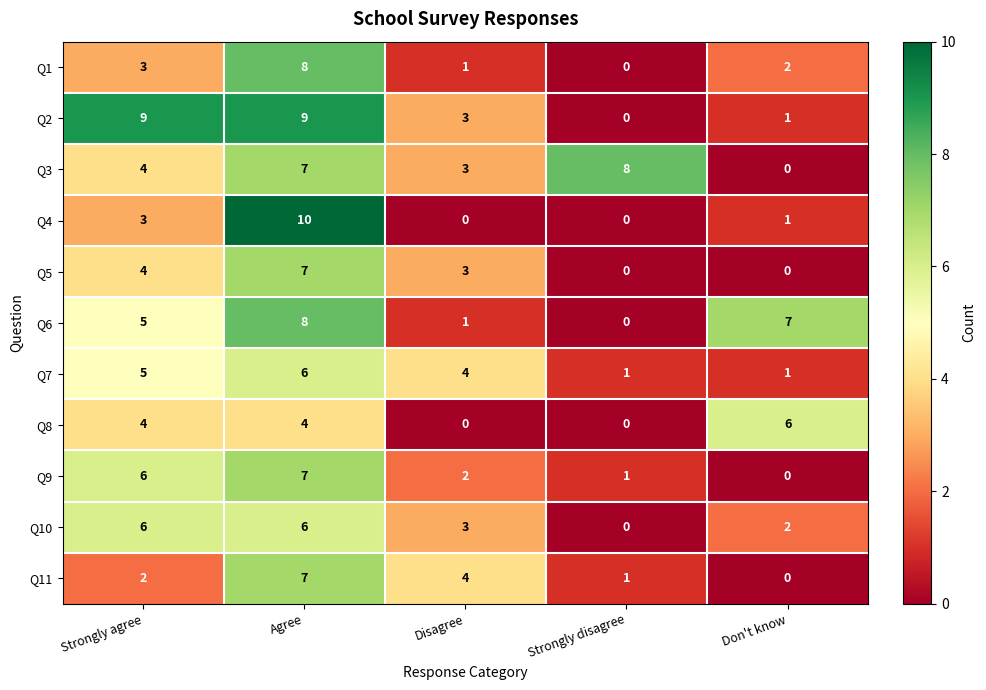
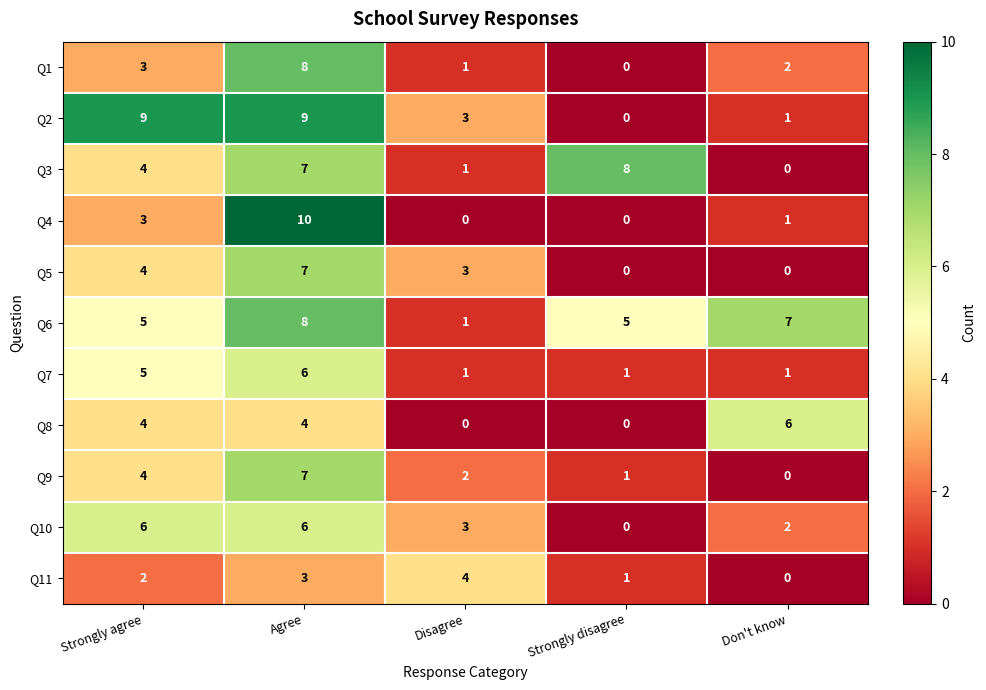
Q3, Disagree: 3 -> 1
Q6, Strongly disagree: 0 -> 5
Q7, Disagree: 4 -> 1
Q9, Strongly agree: 6 -> 4
Q11, Agree: 7 -> 3
